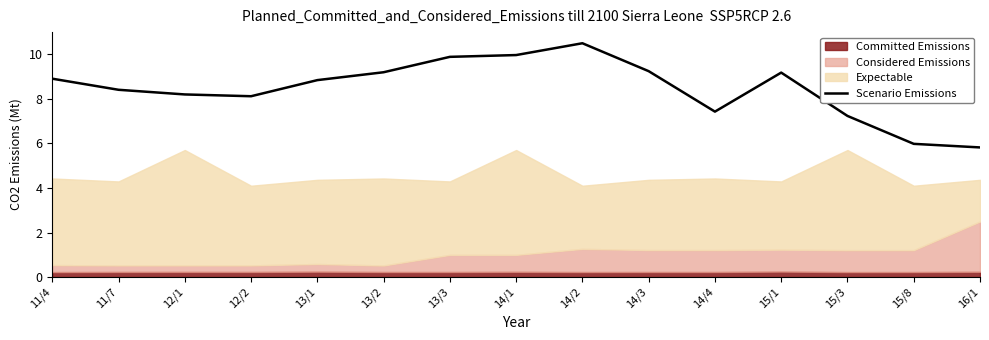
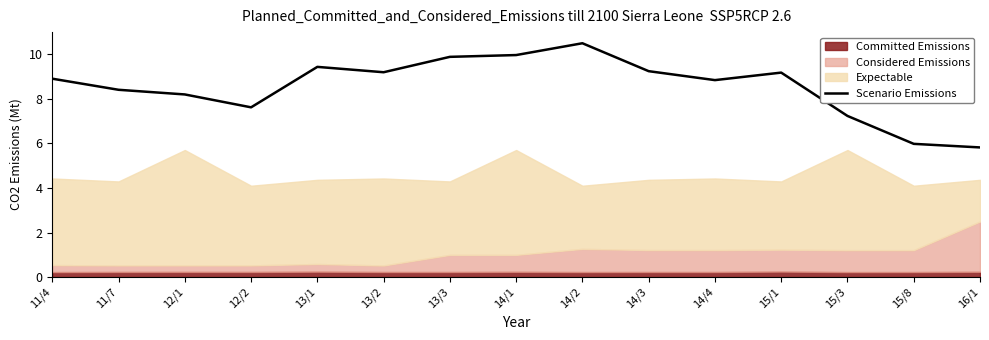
Scenario Emissions, 12/2: 8.1 -> 7.6
Scenario Emissions, 13/1: 8.8 -> 9.4
Scenario Emissions, 14/4: 7.4 -> 8.8
